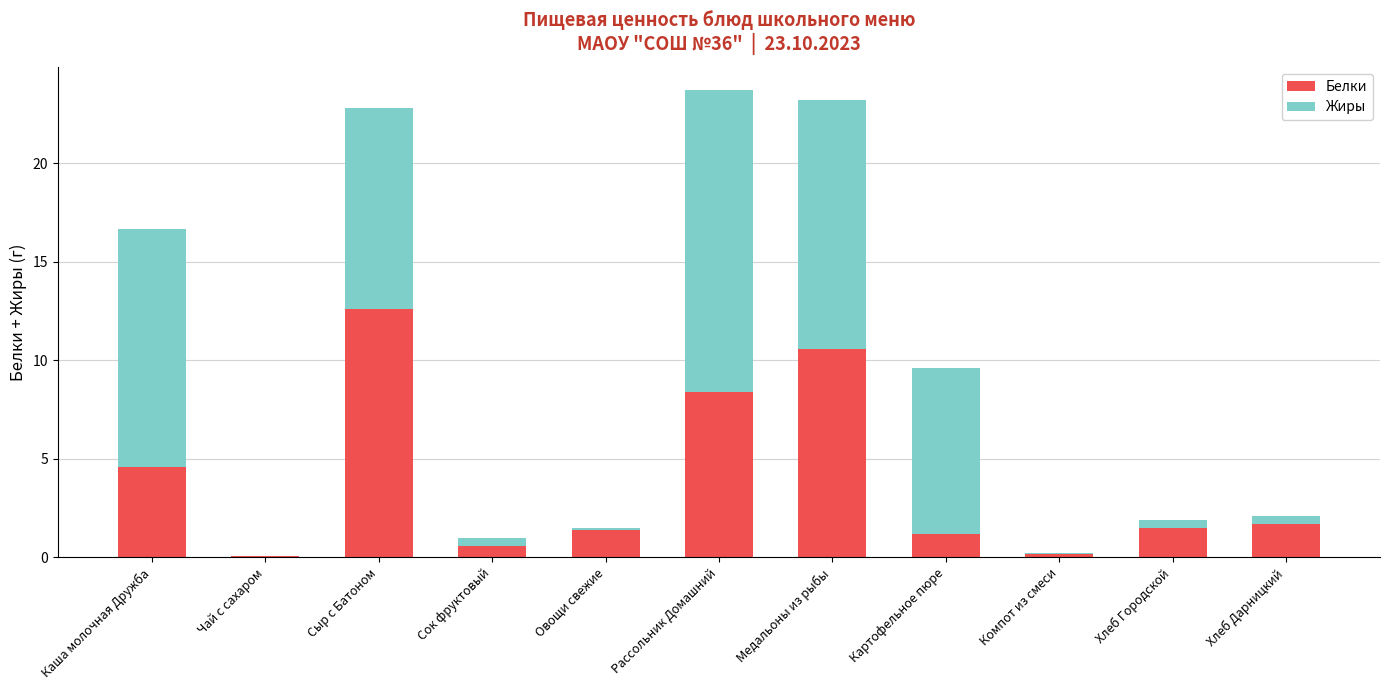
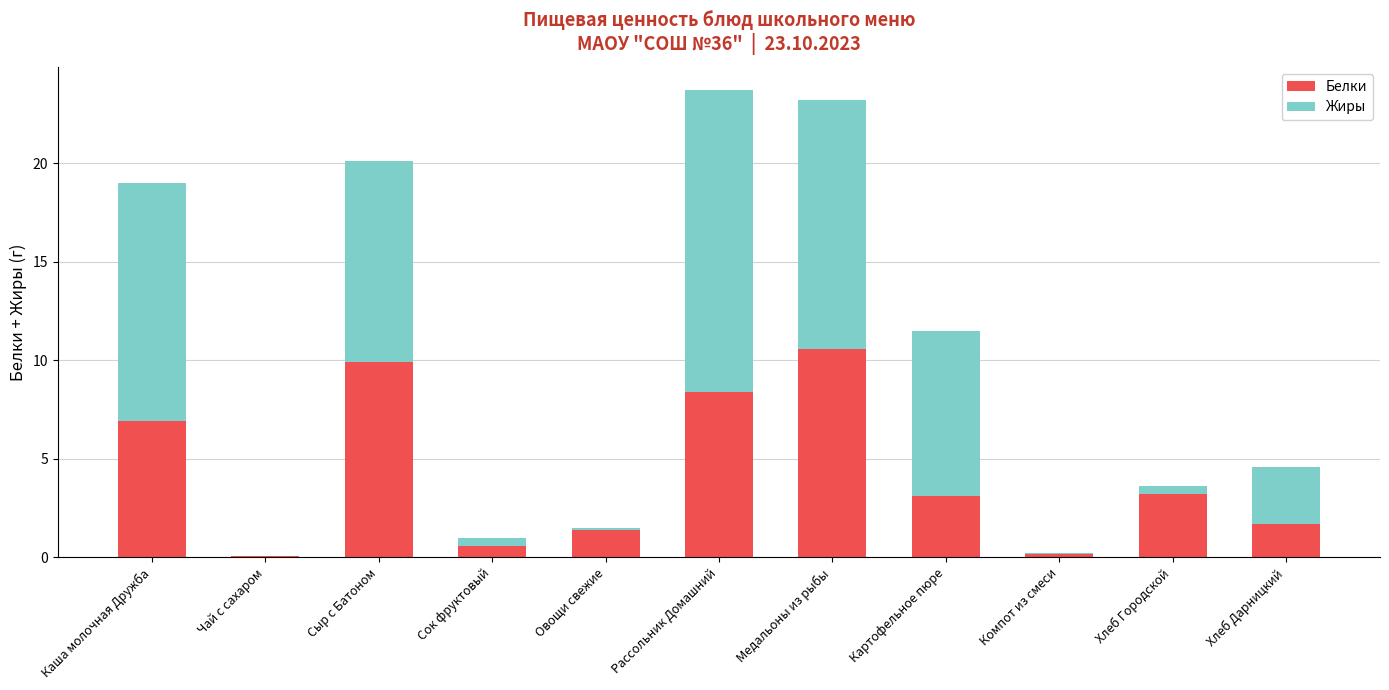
Белки, Каша молочная Дружба: 4.6 -> 6.9
Белки, Сыр с Батоном: 12.6 -> 9.9
Белки, Картофельное пюре: 1.2 -> 3.1
Белки, Хлеб Городской: 1.5 -> 3.2
Жиры, Хлеб Дарницкий: 0.4 -> 2.9
